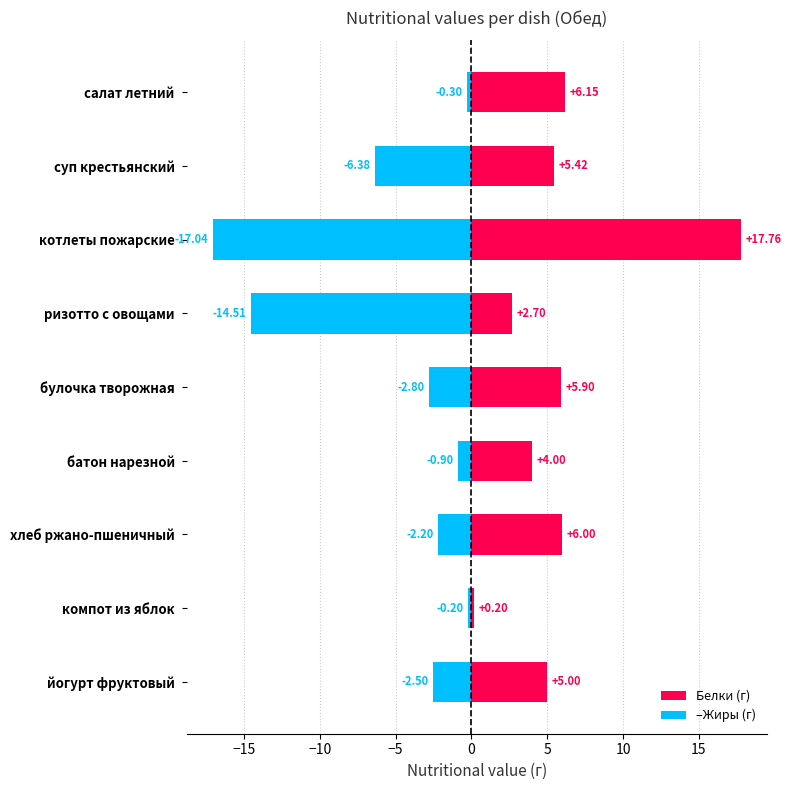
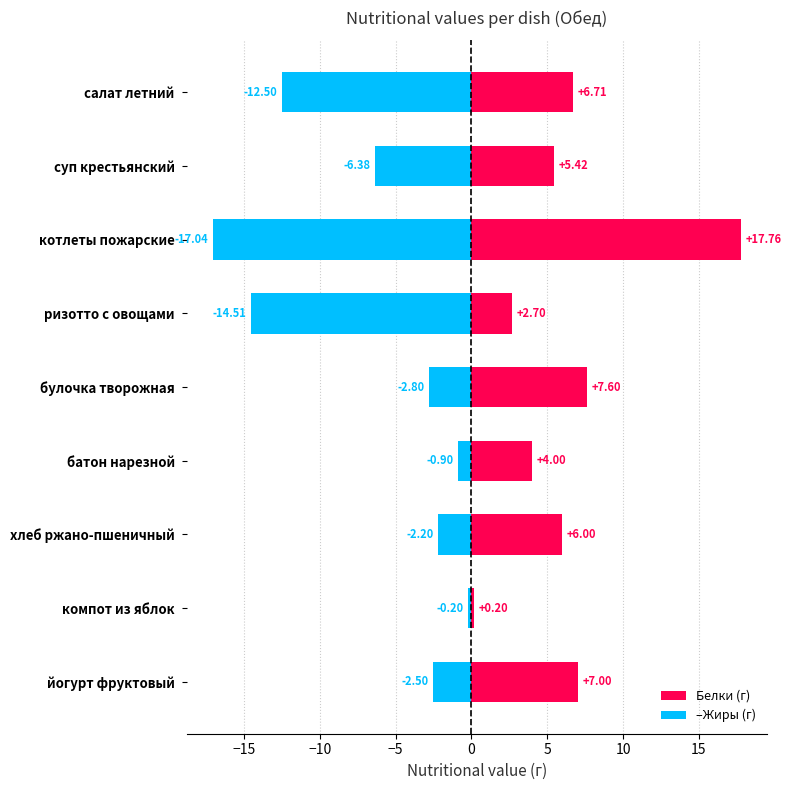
Белки (г), салат летний: +6.15 -> +6.71
–Жиры (г), салат летний: -0.30 -> -12.50
Белки (г), булочка творожная: +5.90 -> +7.60
Белки (г), йогурт фруктовый: +5.00 -> +7.00
